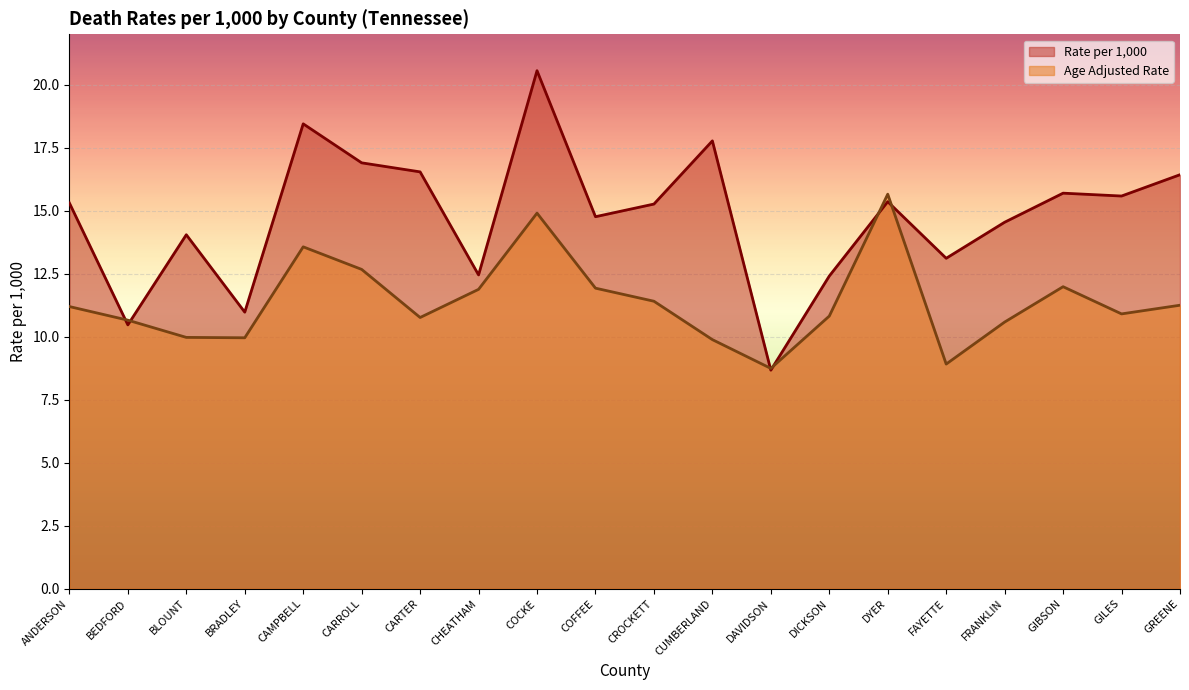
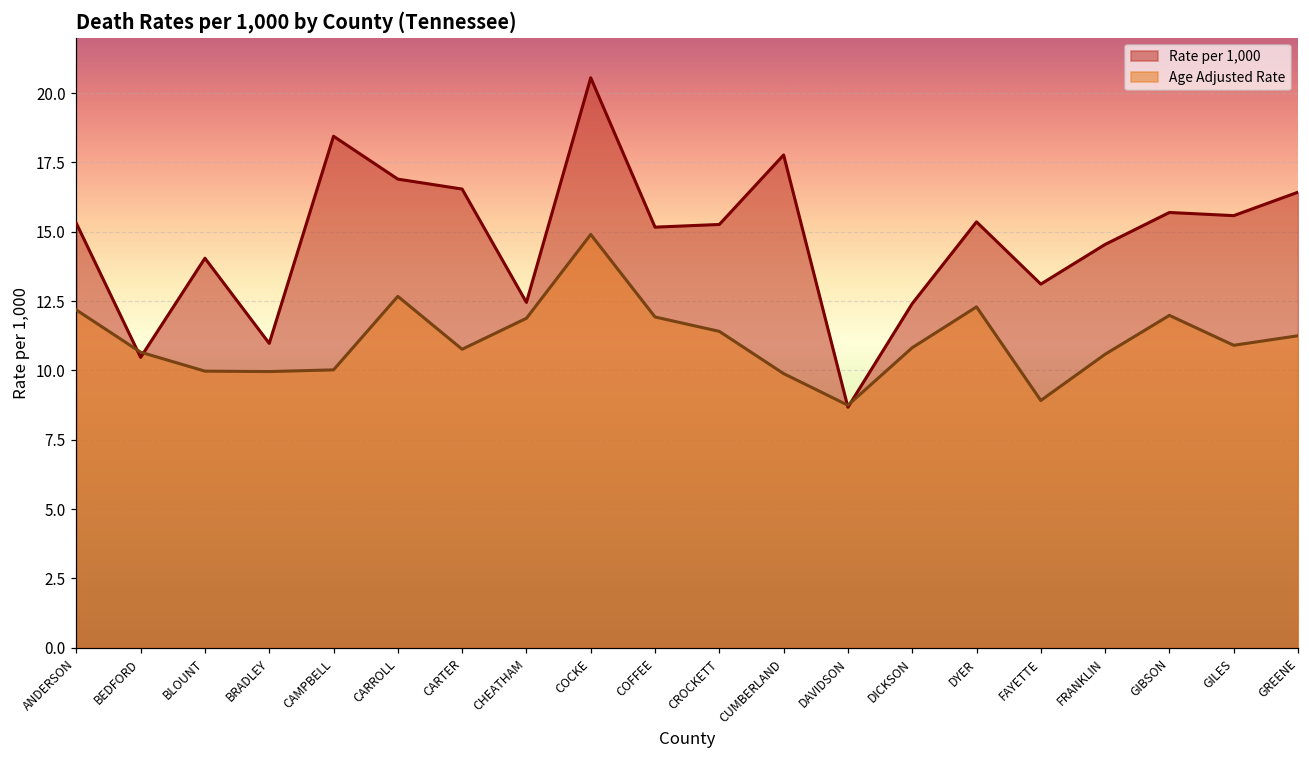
Age Adjusted Rate, ANDERSON: 11.2 -> 12.2
Age Adjusted Rate, CAMPBELL: 13.6 -> 10.0
Rate per 1,000, COFFEE: 14.8 -> 15.2
Age Adjusted Rate, DYER: 15.7 -> 12.3
